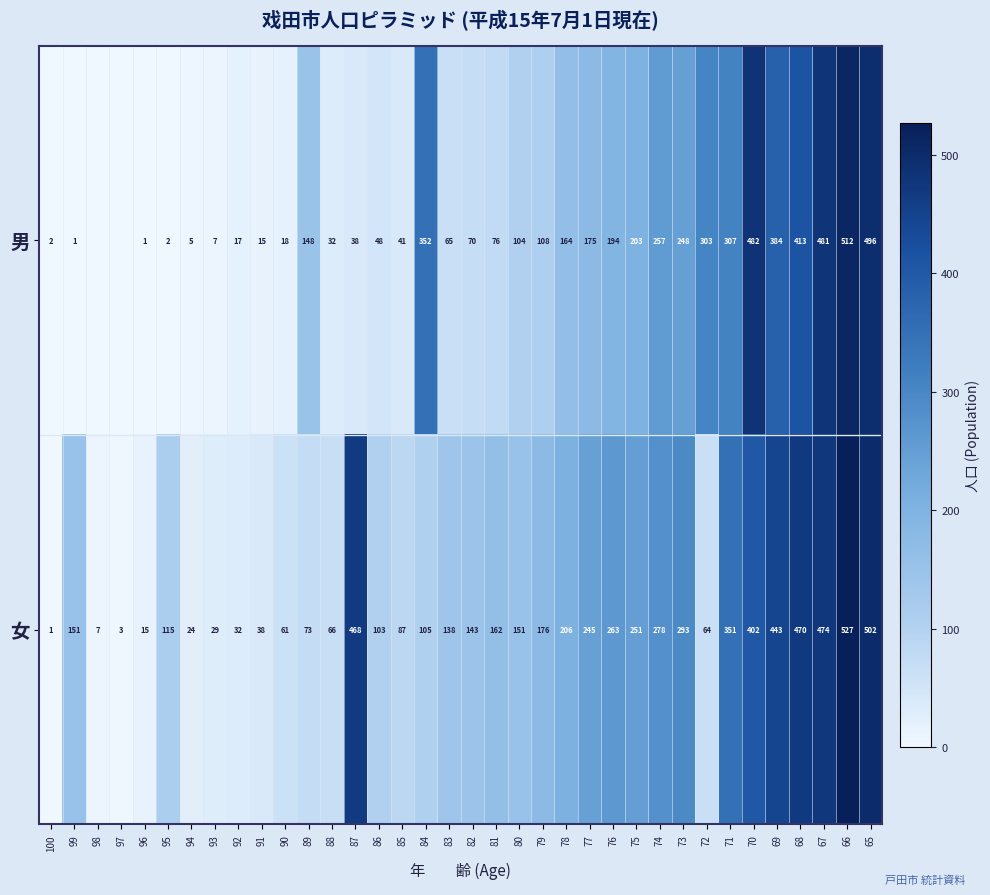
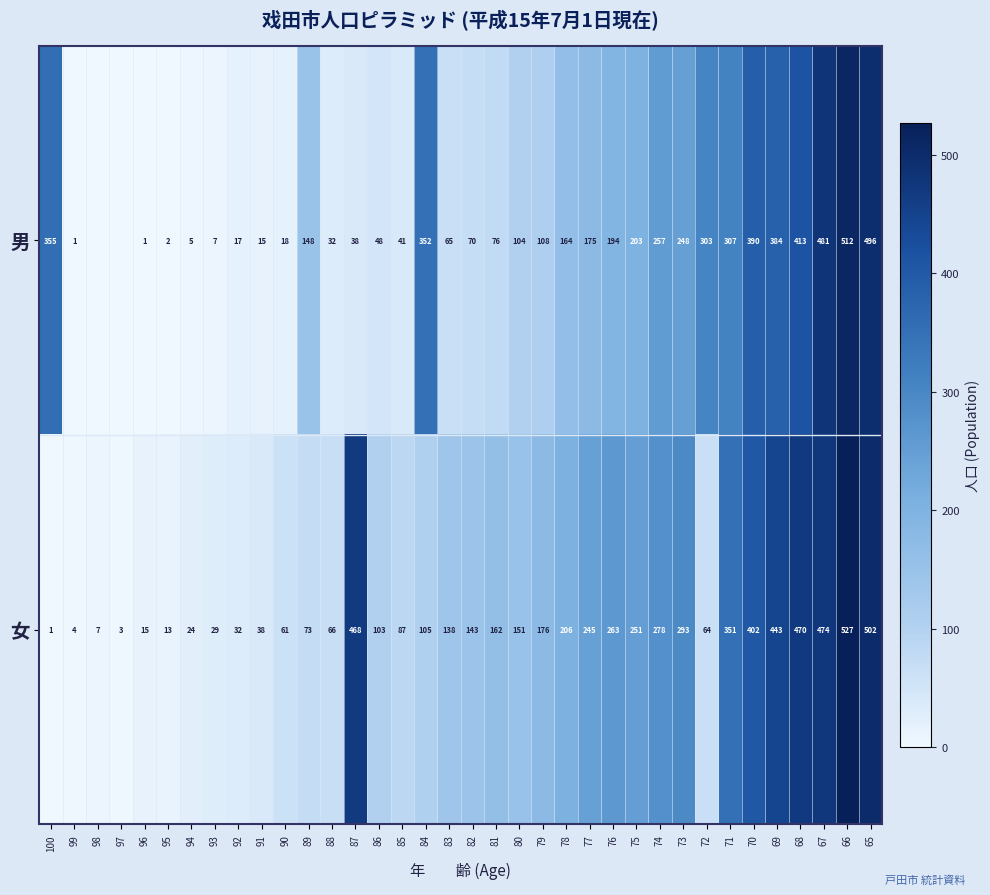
男, 100: 2 -> 355
男, 70: 482 -> 390
女, 99: 151 -> 4
女, 95: 115 -> 13
